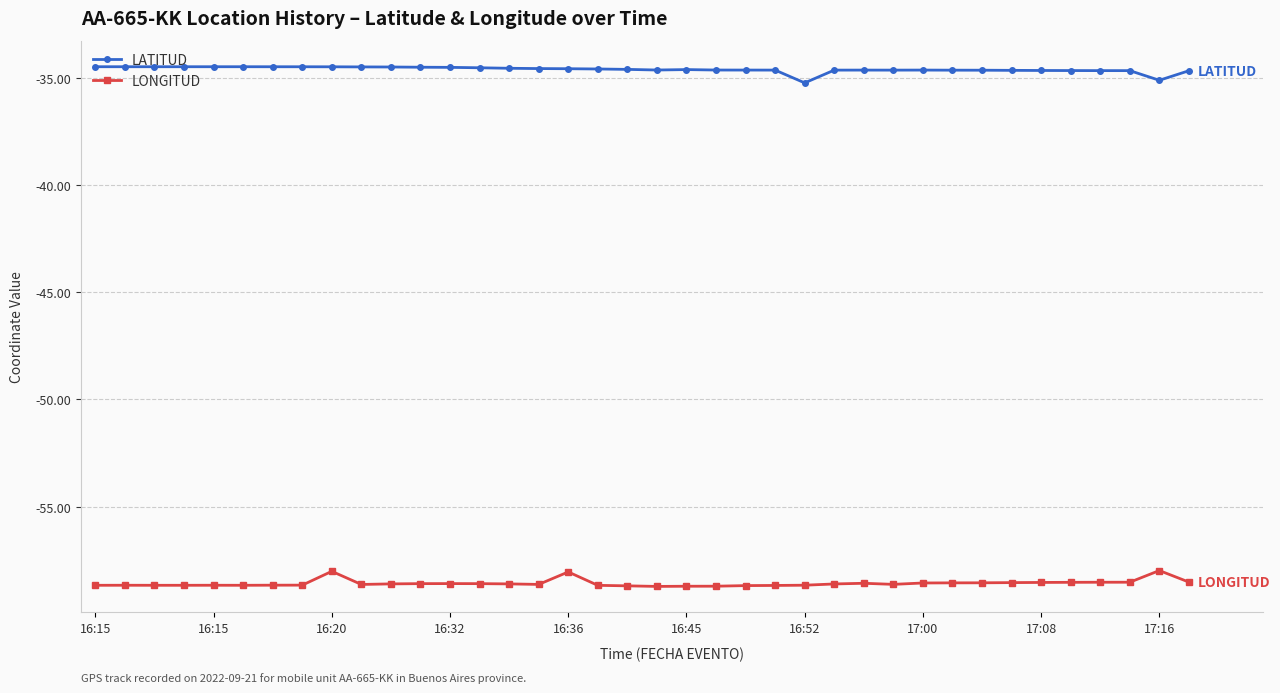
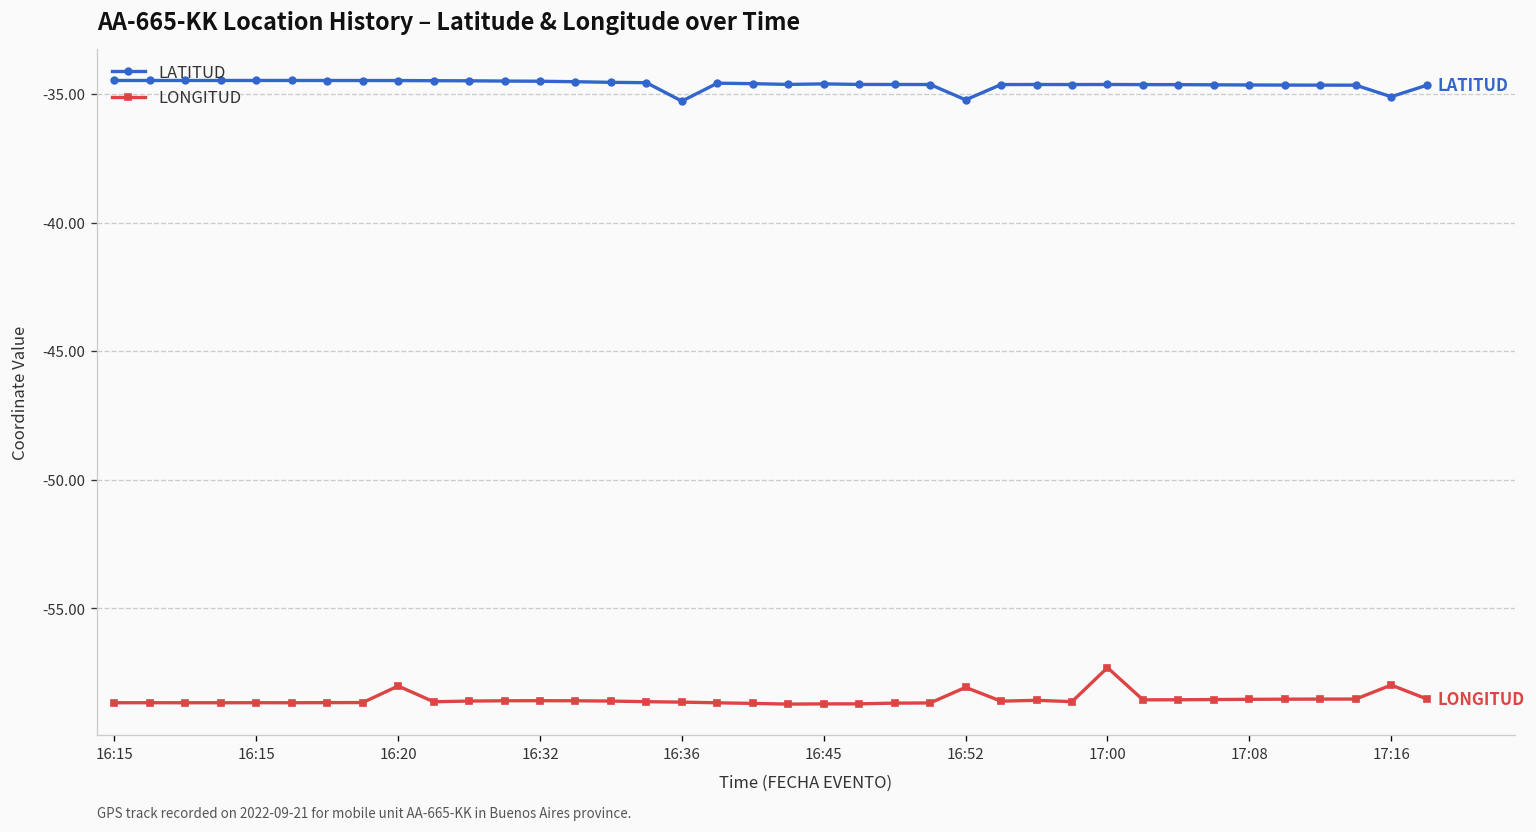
LATITUD, 16:36: -34.6 -> -35.3
LONGITUD, 16:36: -58.0 -> -58.6
LONGITUD, 16:52: -58.7 -> -58.1
LONGITUD, 17:00: -58.6 -> -57.3
